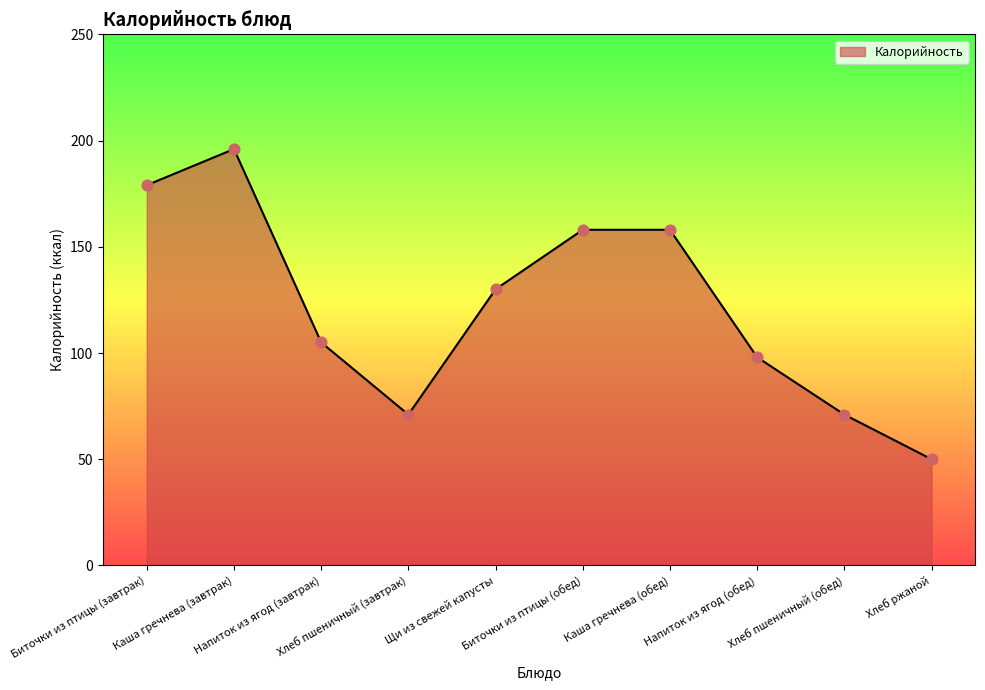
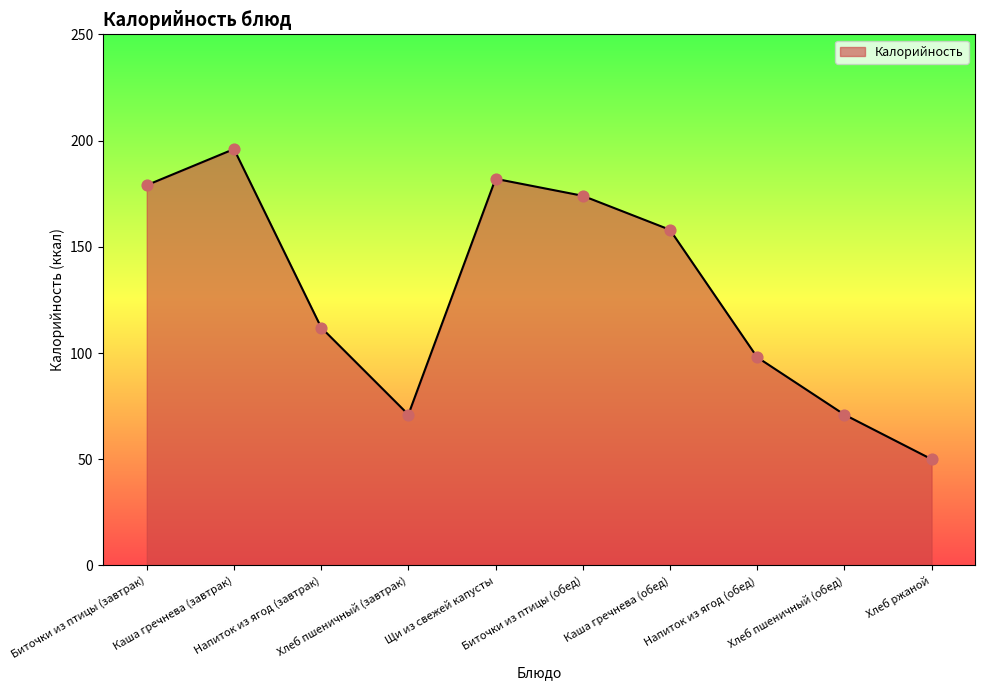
Напиток из ягод (завтрак): 105 -> 112
Щи из свежей капусты: 130 -> 182
Биточки из птицы (обед): 158 -> 174
